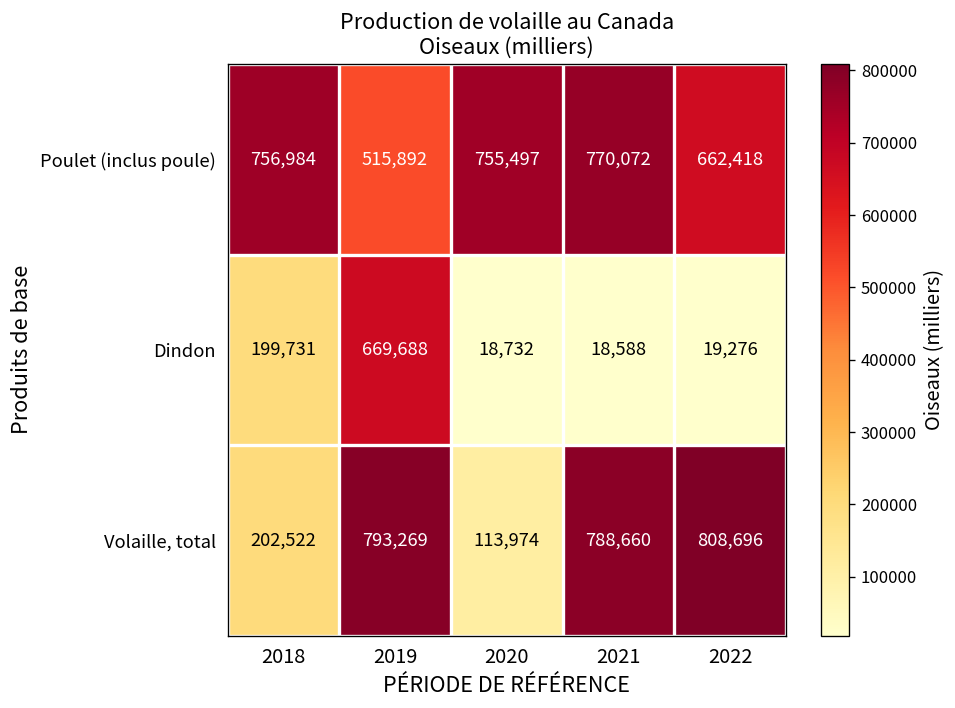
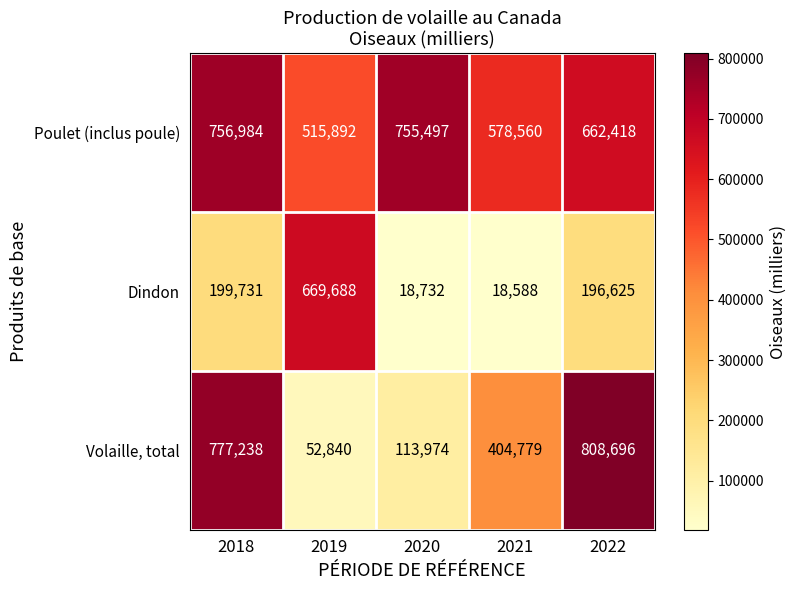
Poulet (inclus poule), 2021: 770,072 -> 578,560
Dindon, 2022: 19,276 -> 196,625
Volaille, total, 2018: 202,522 -> 777,238
Volaille, total, 2019: 793,269 -> 52,840
Volaille, total, 2021: 788,660 -> 404,779
